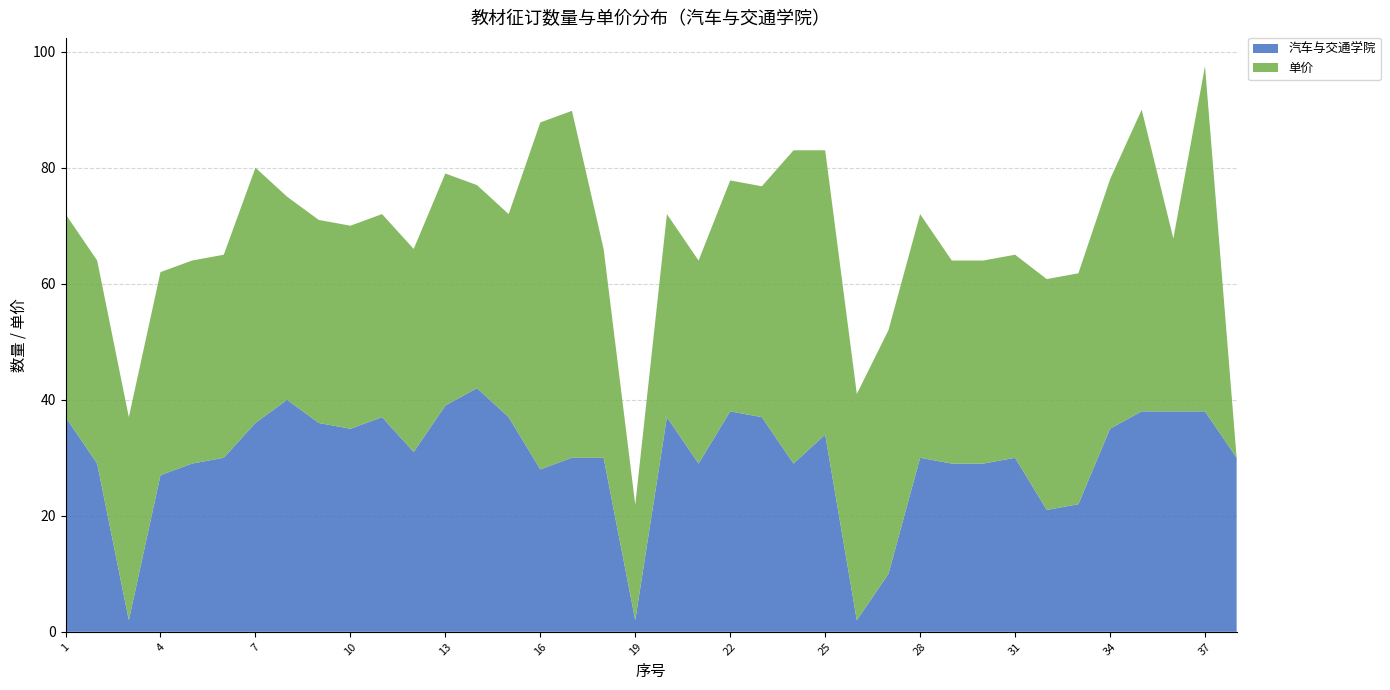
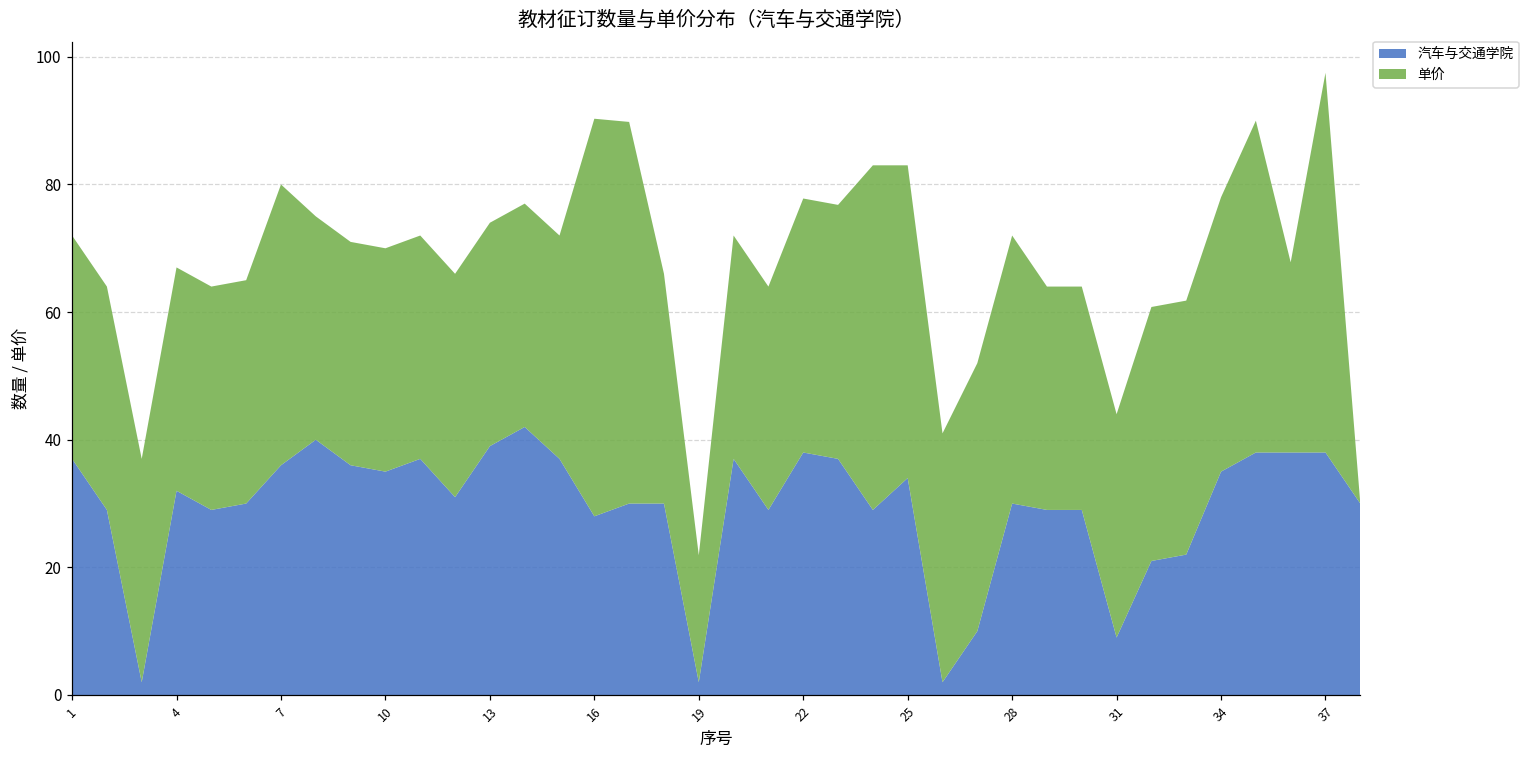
汽车与交通学院, 4: 27 -> 32
单价, 13: 40 -> 35
单价, 16: 60 -> 62
汽车与交通学院, 31: 30 -> 9
